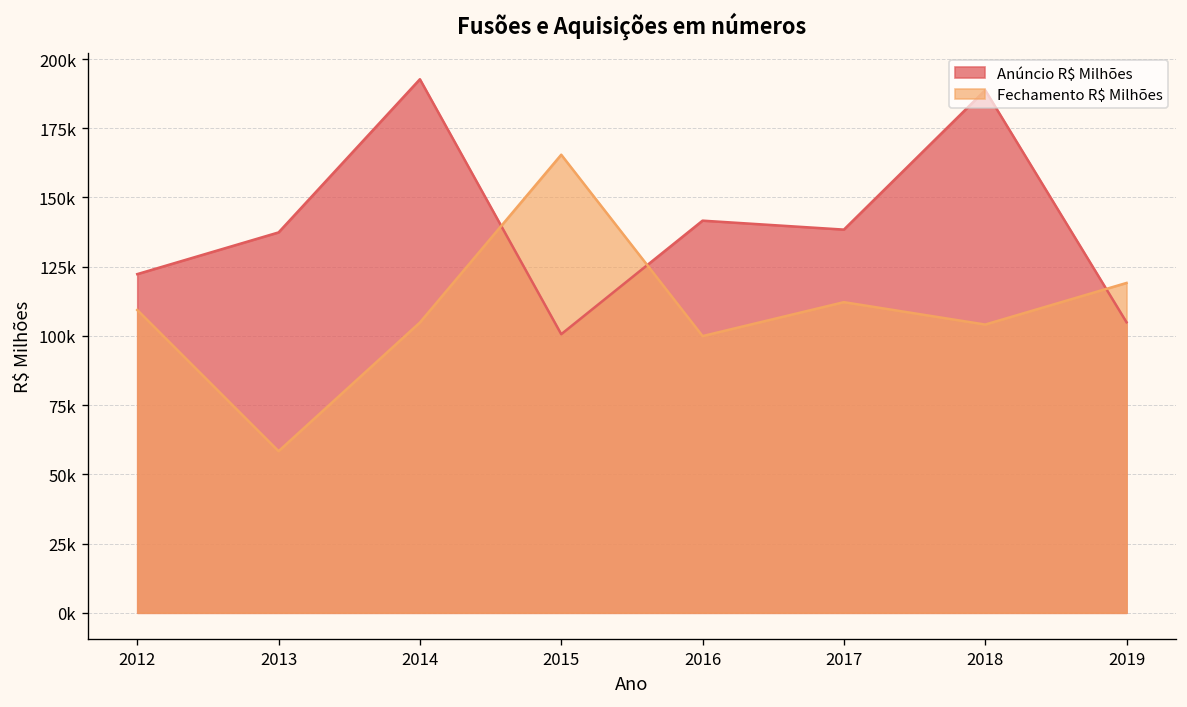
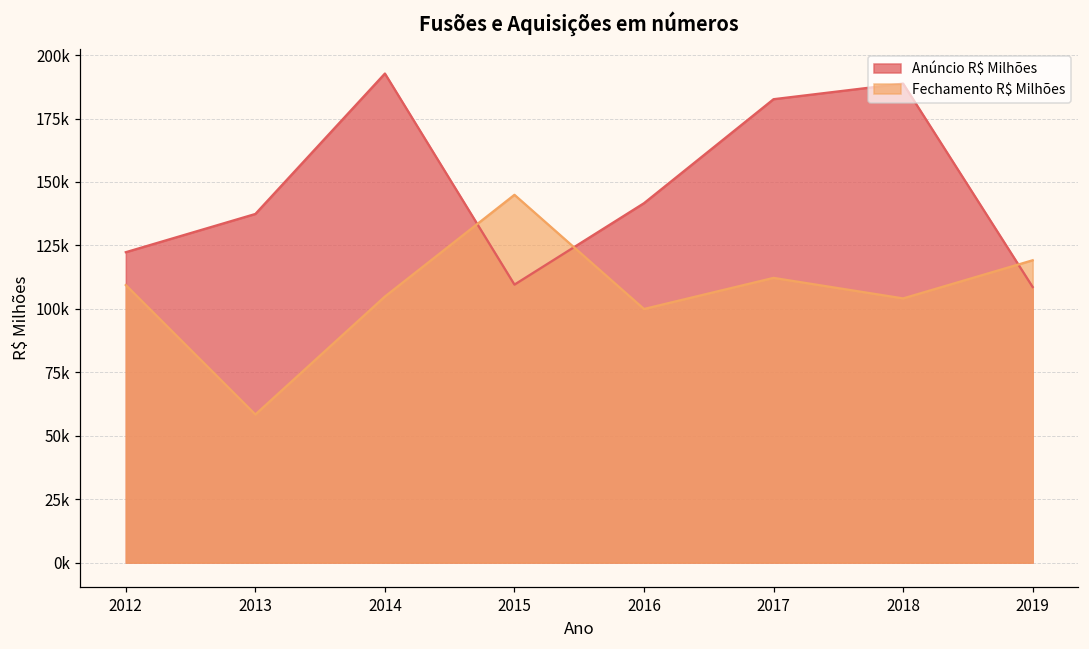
Anúncio R$ Milhões, 2015: 101000 -> 110000
Fechamento R$ Milhões, 2015: 165000 -> 145000
Anúncio R$ Milhões, 2017: 138000 -> 183000
Anúncio R$ Milhões, 2019: 105000 -> 109000
